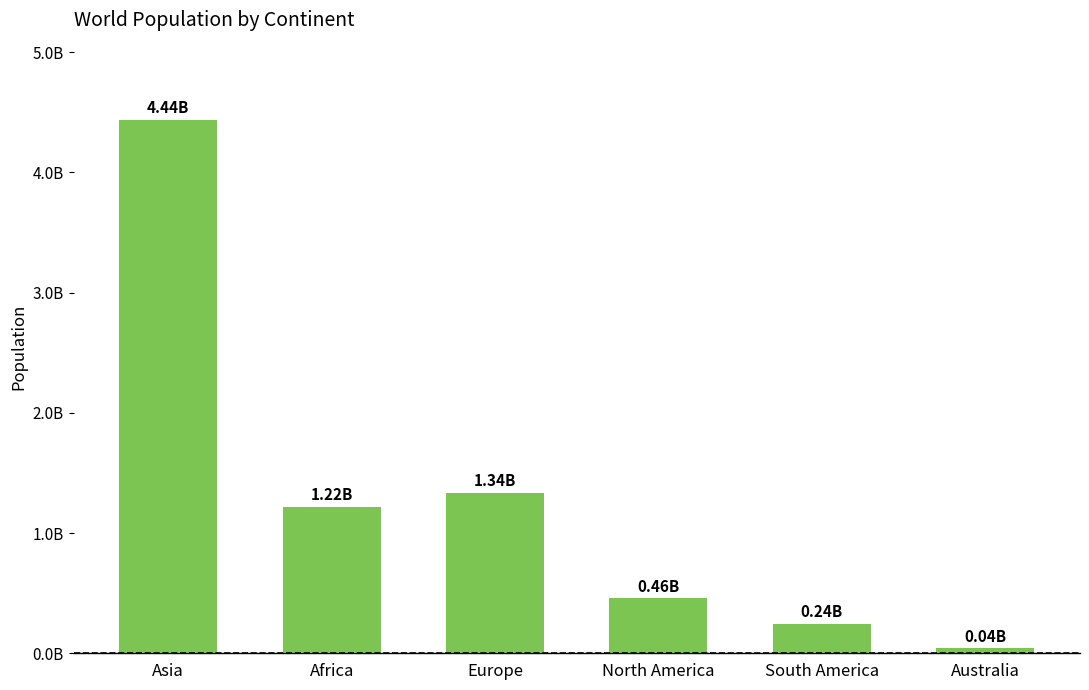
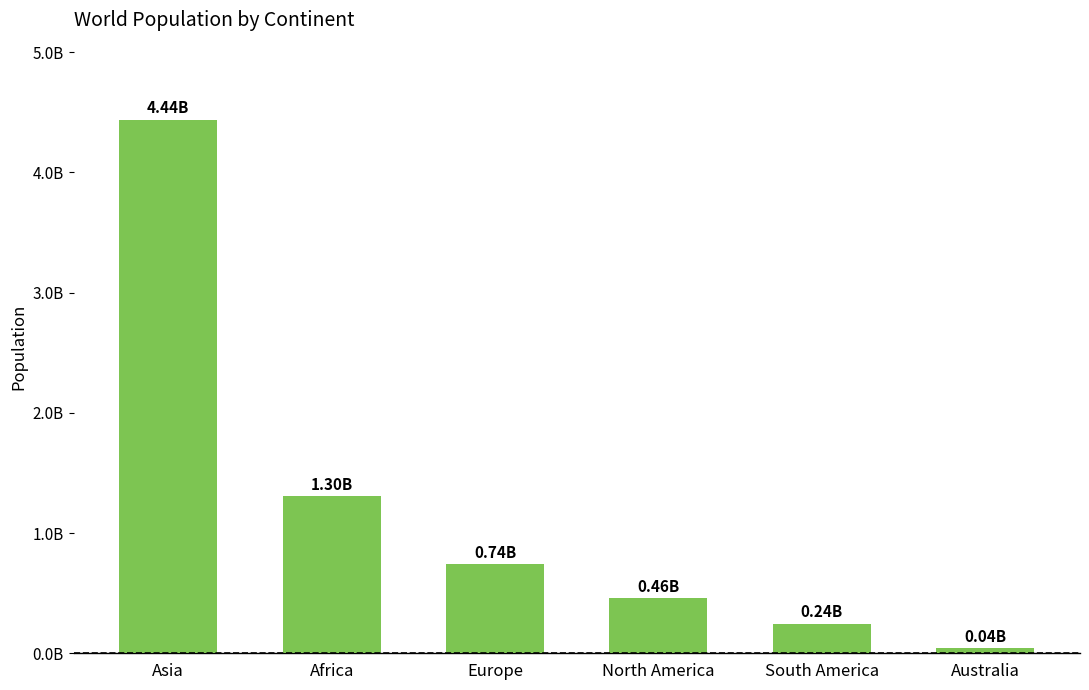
Africa: 1.22B -> 1.30B
Europe: 1.34B -> 0.74B
